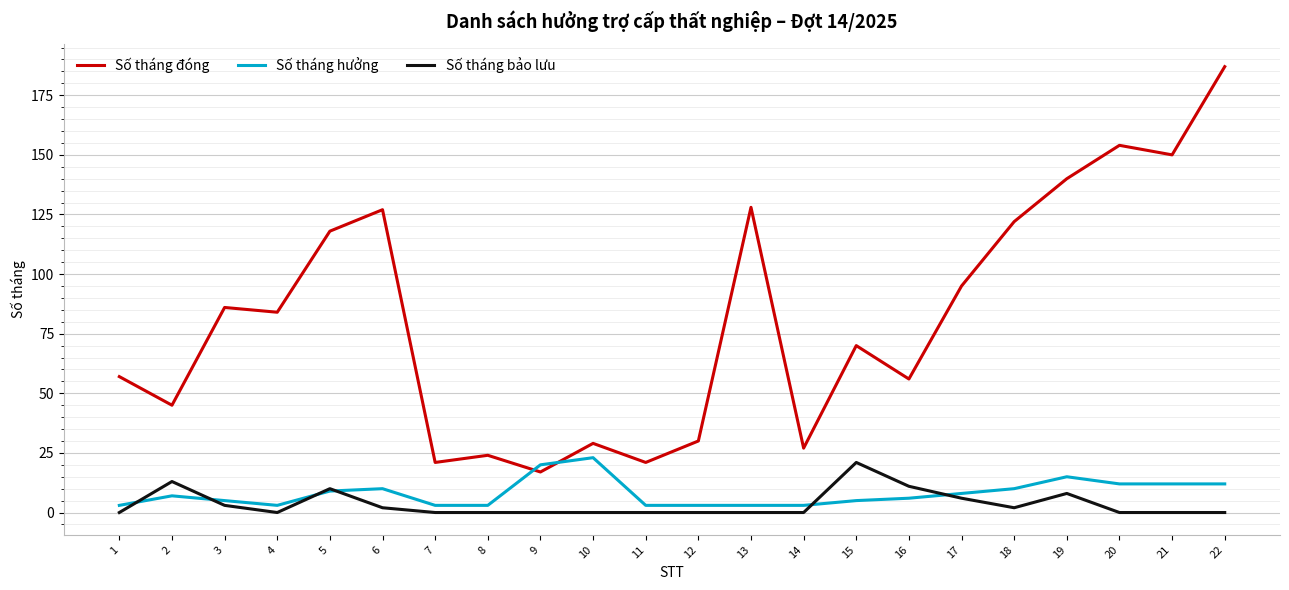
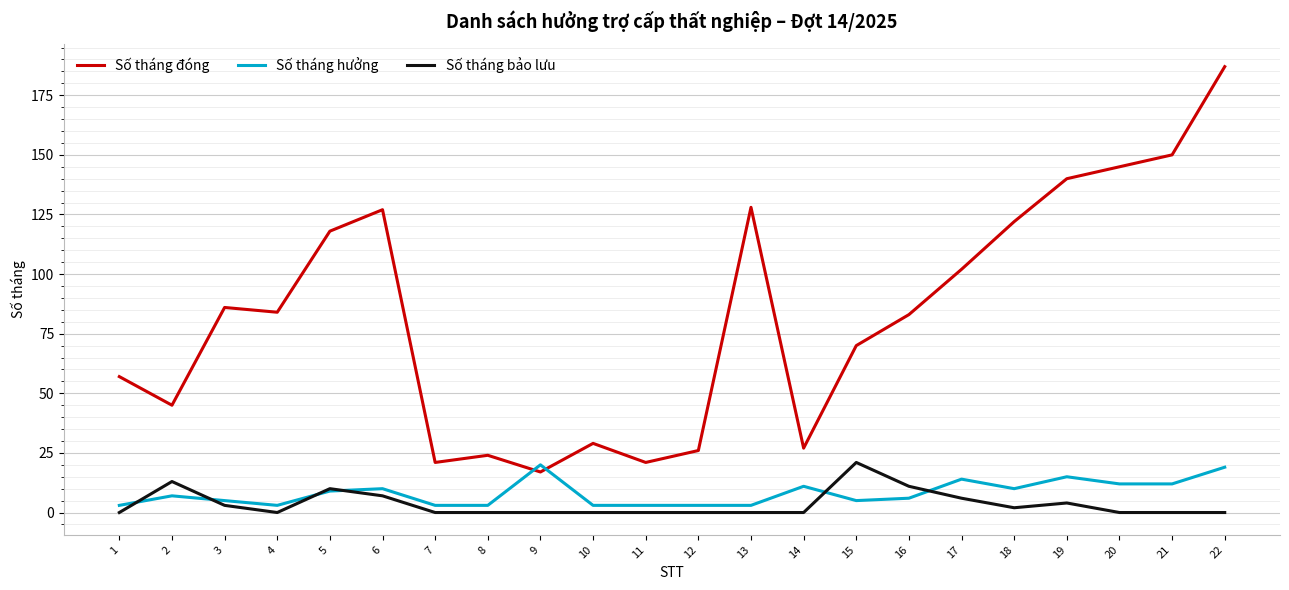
Số tháng bảo lưu, 6: 2 -> 7
Số tháng hưởng, 10: 23 -> 3
Số tháng đóng, 12: 30 -> 26
Số tháng hưởng, 14: 3 -> 11
Số tháng đóng, 16: 56 -> 83
Số tháng đóng, 17: 95 -> 102
Số tháng hưởng, 17: 8 -> 14
Số tháng bảo lưu, 19: 8 -> 4
Số tháng đóng, 20: 154 -> 145
Số tháng hưởng, 22: 12 -> 19
